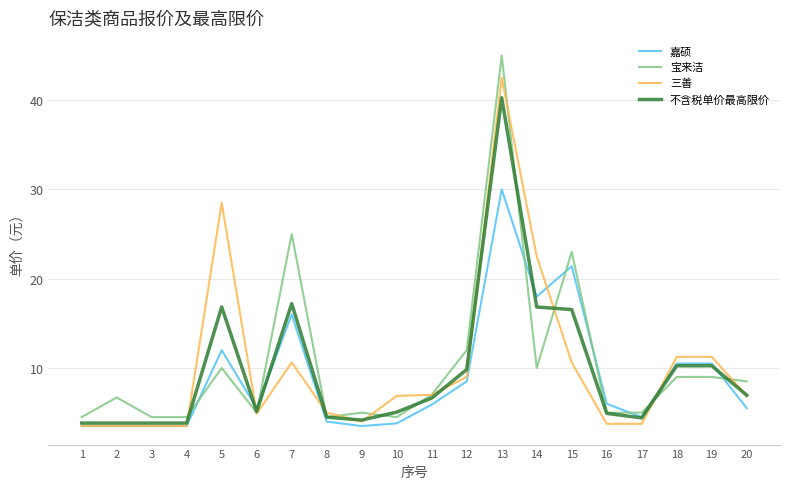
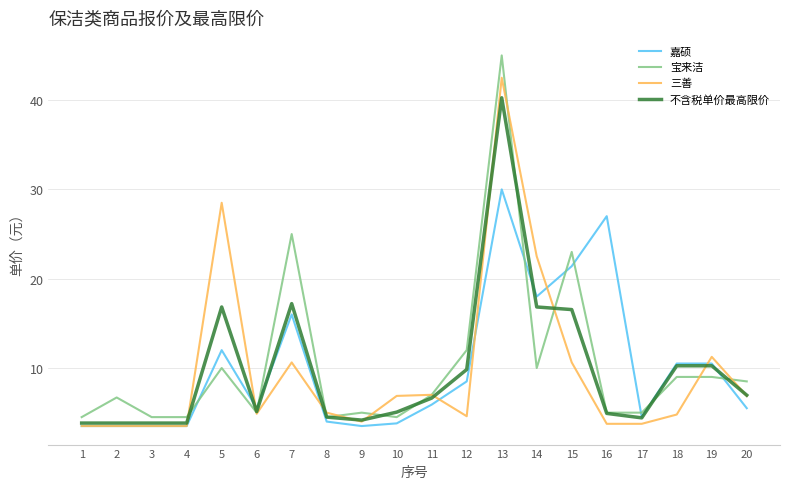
三善, 12: 9 -> 5
嘉硕, 16: 6 -> 27
三善, 18: 11 -> 5
